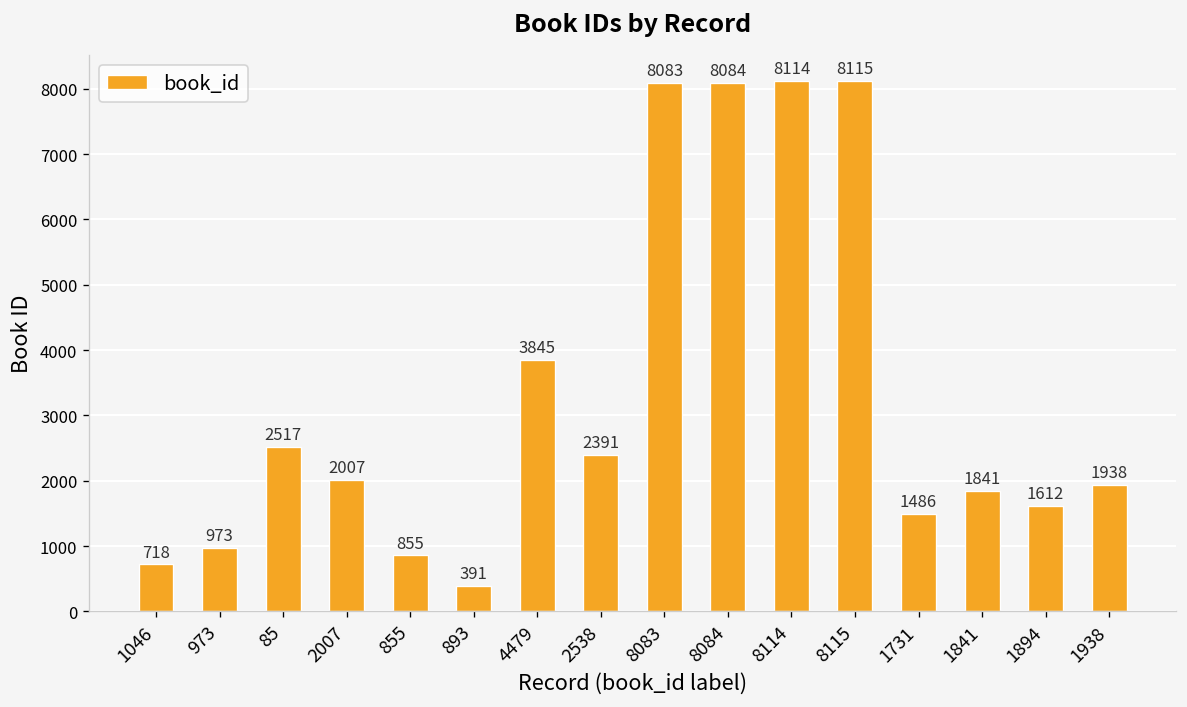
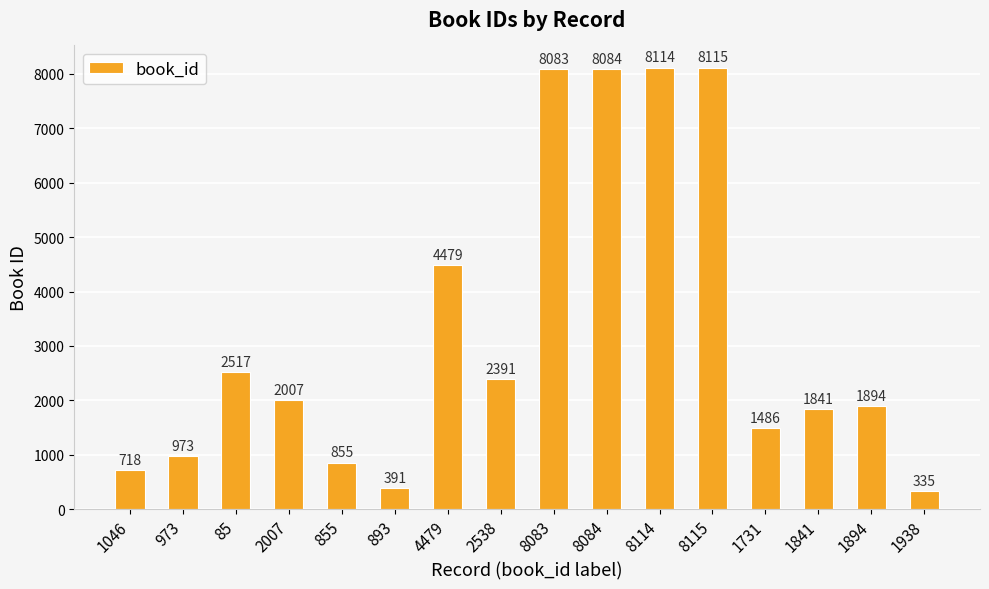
4479: 3845 -> 4479
1894: 1612 -> 1894
1938: 1938 -> 335
